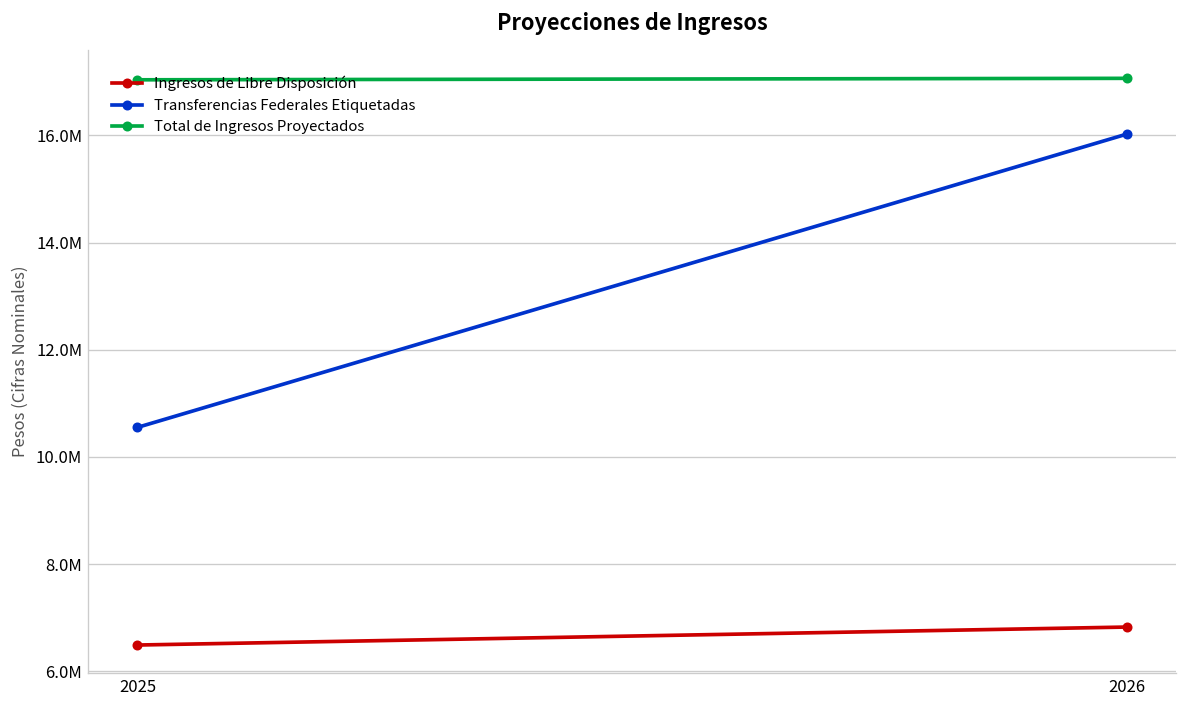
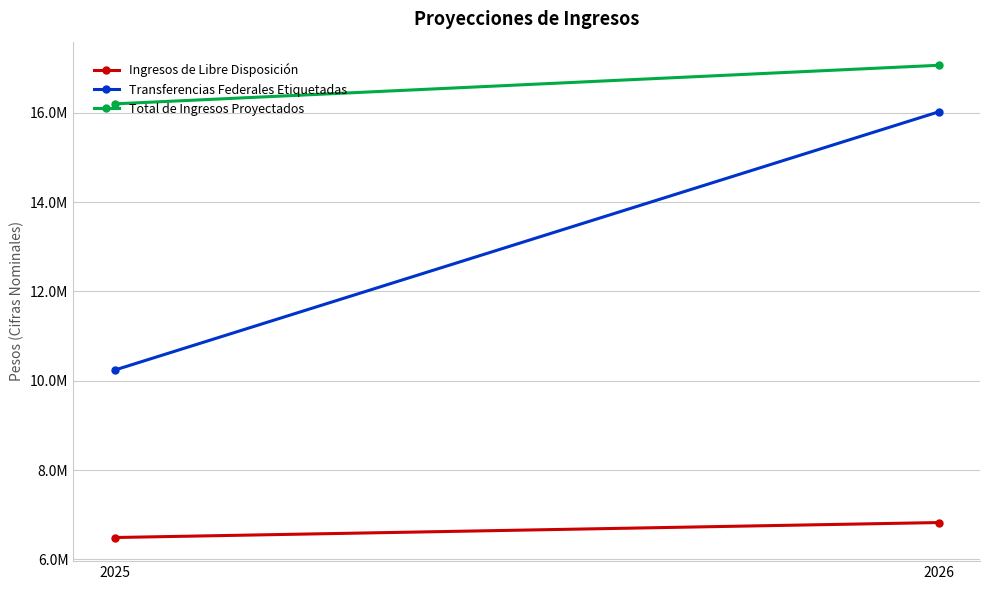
Transferencias Federales Etiquetadas, 2025: 10600000 -> 10200000
Total de Ingresos Proyectados, 2025: 17000000 -> 16200000
